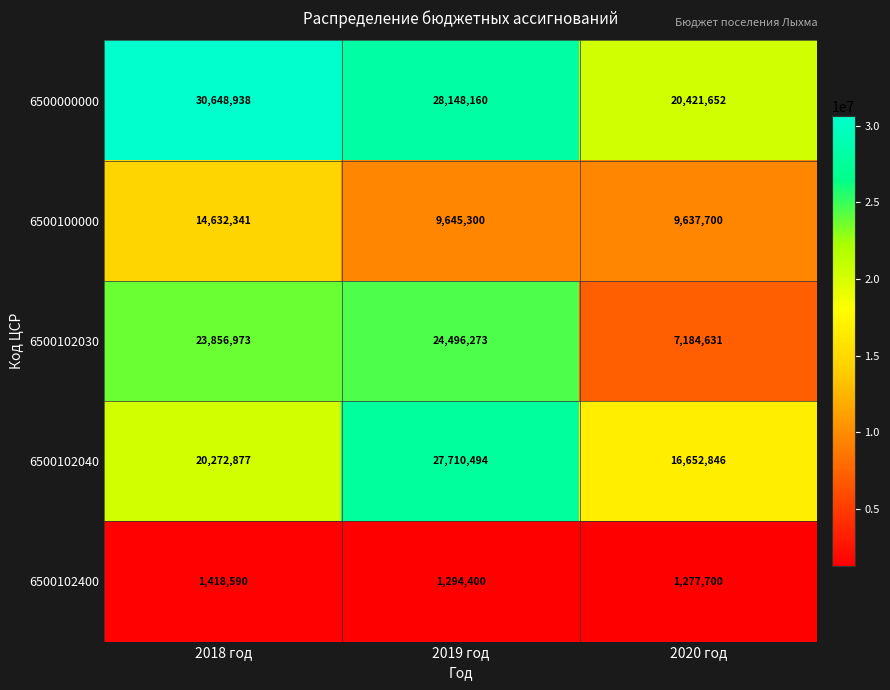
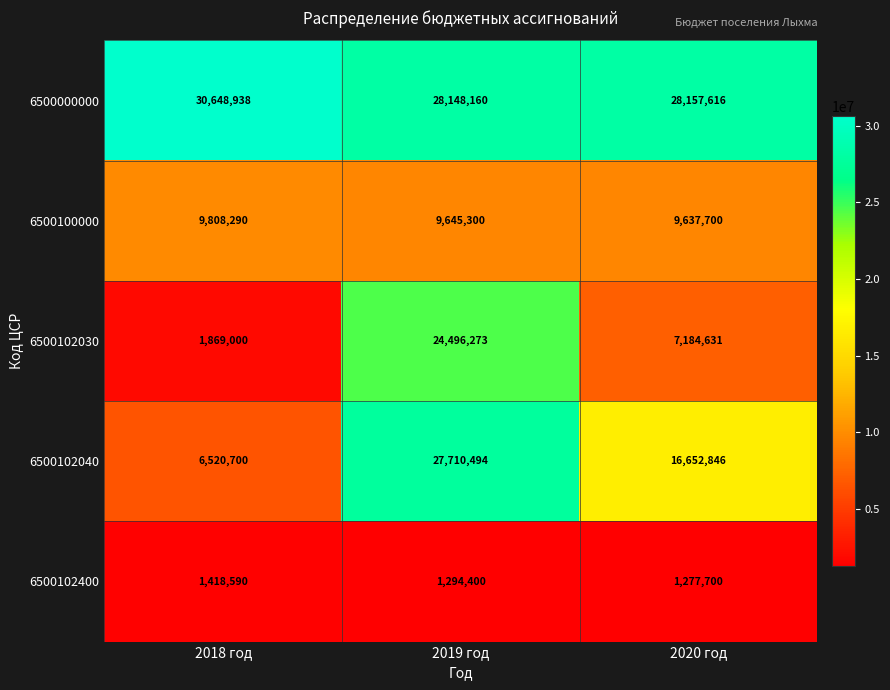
6500000000, 2020 год: 20,421,652 -> 28,157,616
6500100000, 2018 год: 14,632,341 -> 9,808,290
6500102030, 2018 год: 23,856,973 -> 1,869,000
6500102040, 2018 год: 20,272,877 -> 6,520,700
